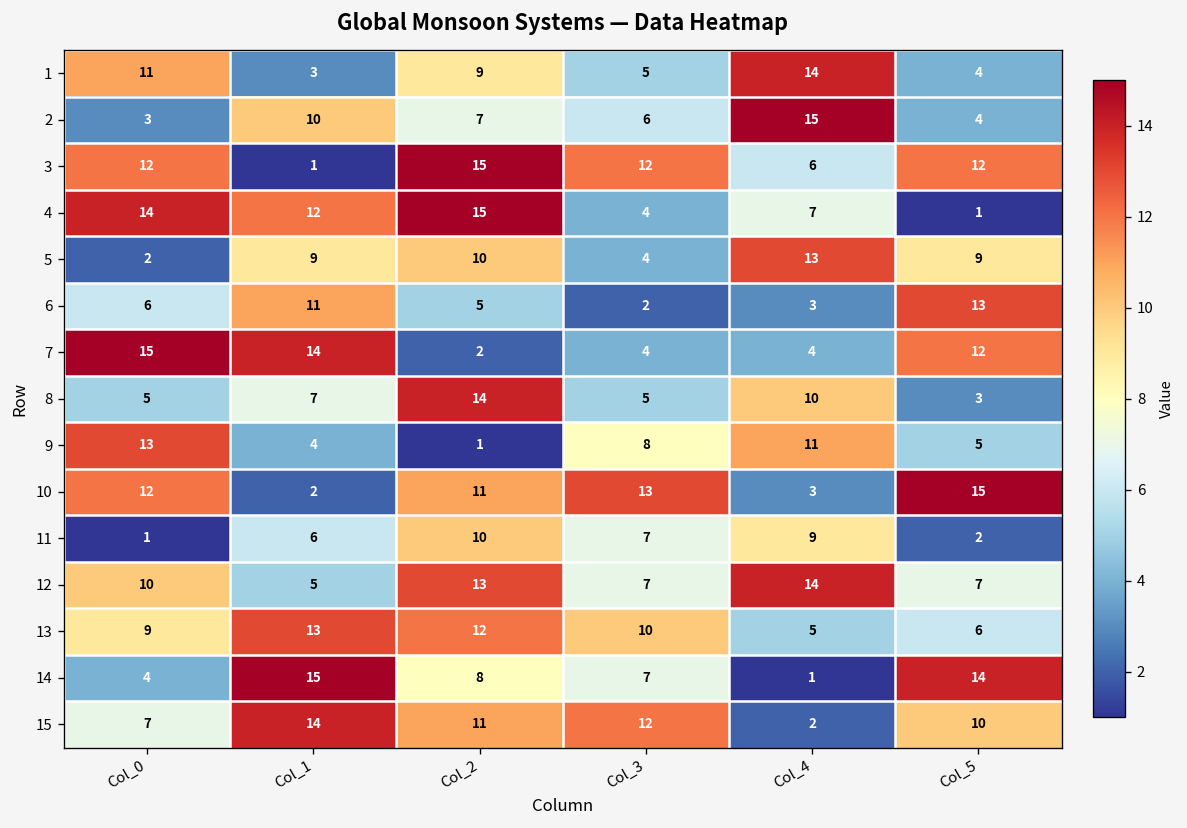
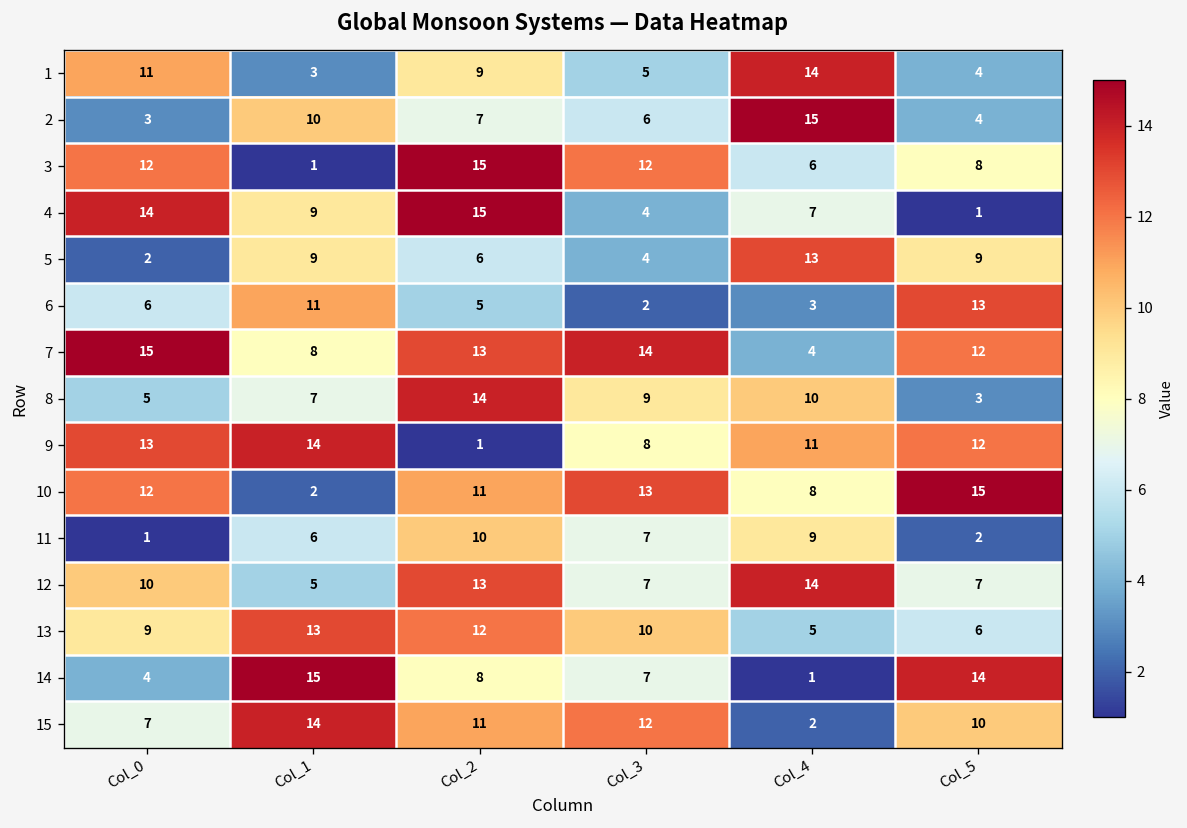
3, Col_5: 12 -> 8
4, Col_1: 12 -> 9
5, Col_2: 10 -> 6
7, Col_1: 14 -> 8
7, Col_2: 2 -> 13
7, Col_3: 4 -> 14
8, Col_3: 5 -> 9
9, Col_1: 4 -> 14
9, Col_5: 5 -> 12
10, Col_4: 3 -> 8
